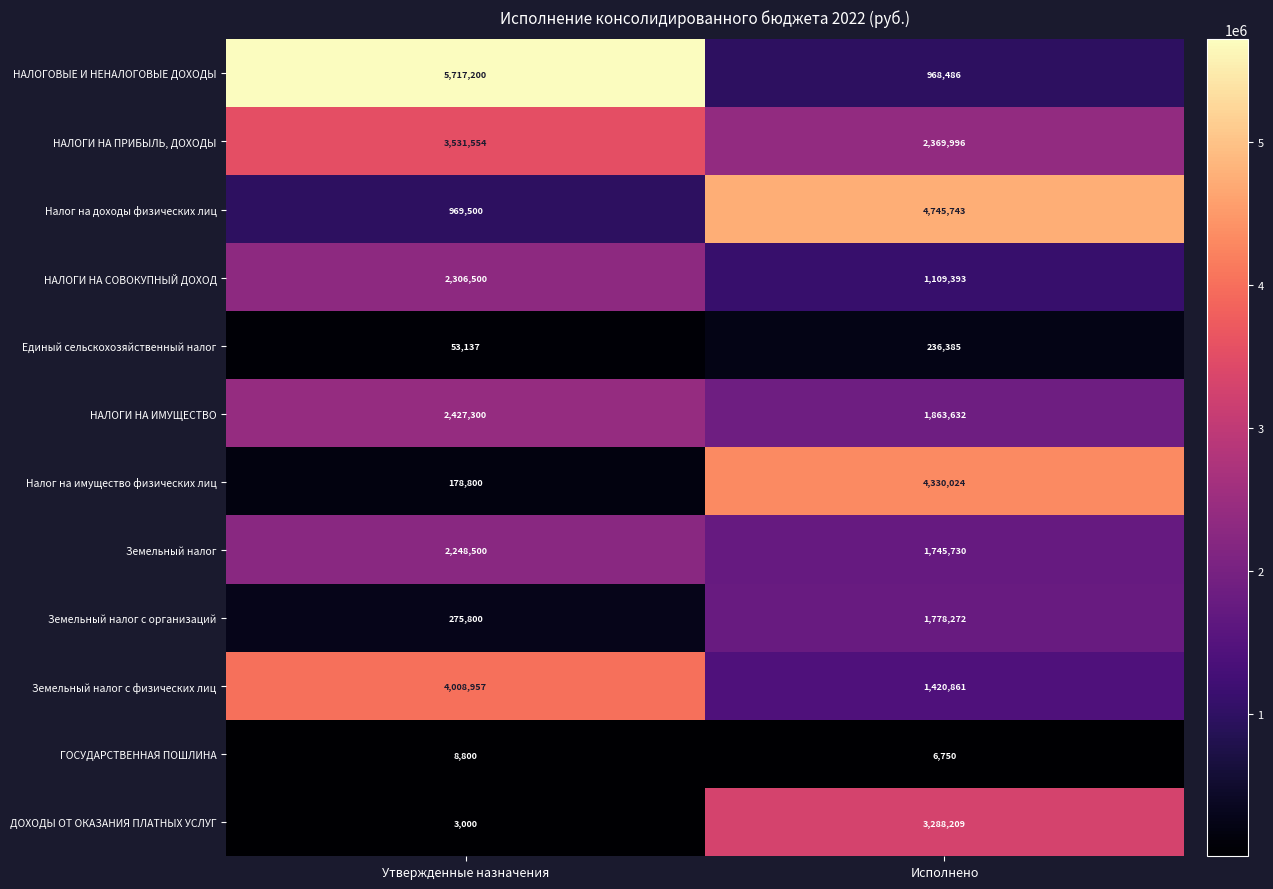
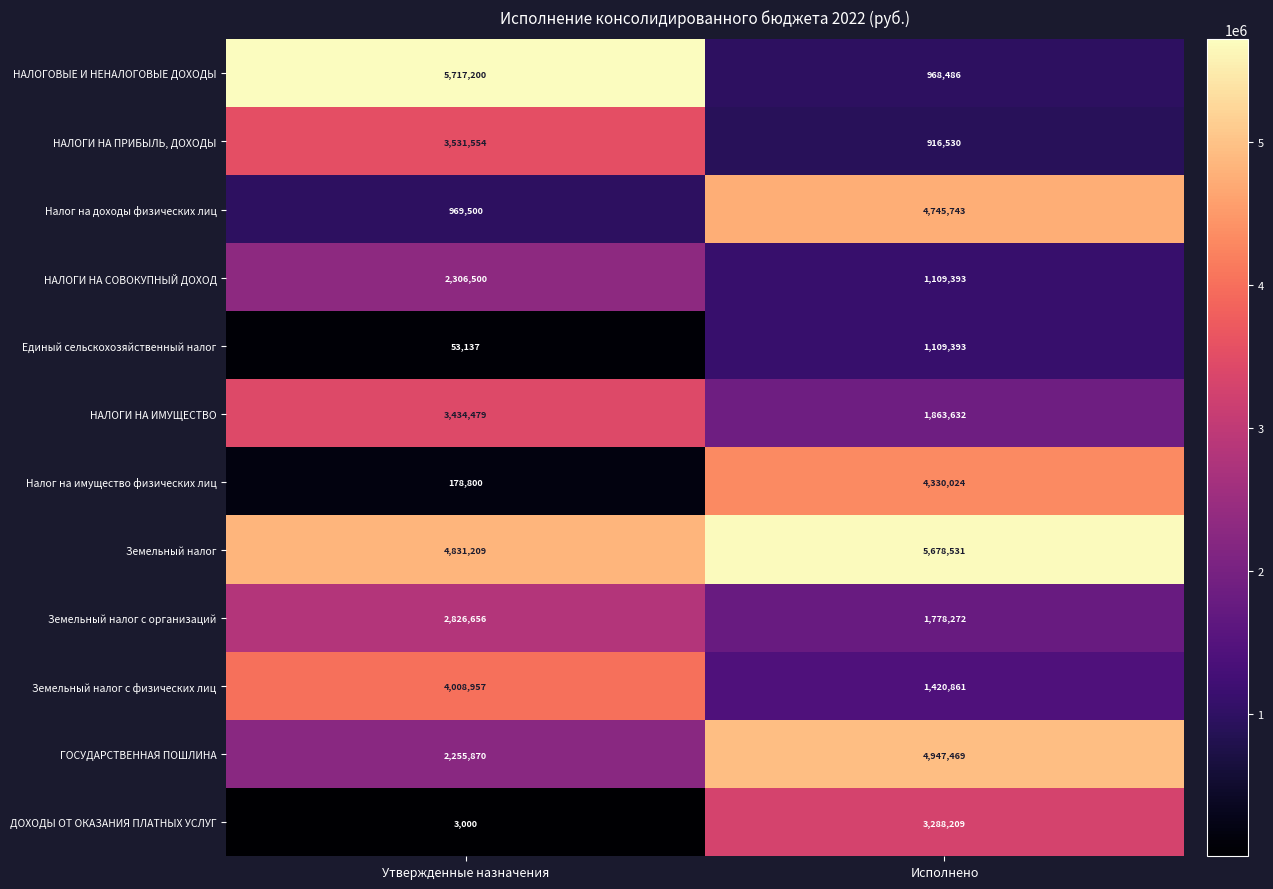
НАЛОГИ НА ПРИБЫЛЬ, ДОХОДЫ, Исполнено: 2,369,996 -> 916,530
Единый сельскохозяйственный налог, Исполнено: 236,385 -> 1,109,393
НАЛОГИ НА ИМУЩЕСТВО, Утвержденные назначения: 2,427,300 -> 3,434,479
Земельный налог, Утвержденные назначения: 2,248,500 -> 4,831,209
Земельный налог, Исполнено: 1,745,730 -> 5,678,531
Земельный налог с организаций, Утвержденные назначения: 275,800 -> 2,826,656
ГОСУДАРСТВЕННАЯ ПОШЛИНА, Утвержденные назначения: 8,800 -> 2,255,870
ГОСУДАРСТВЕННАЯ ПОШЛИНА, Исполнено: 6,750 -> 4,947,469
